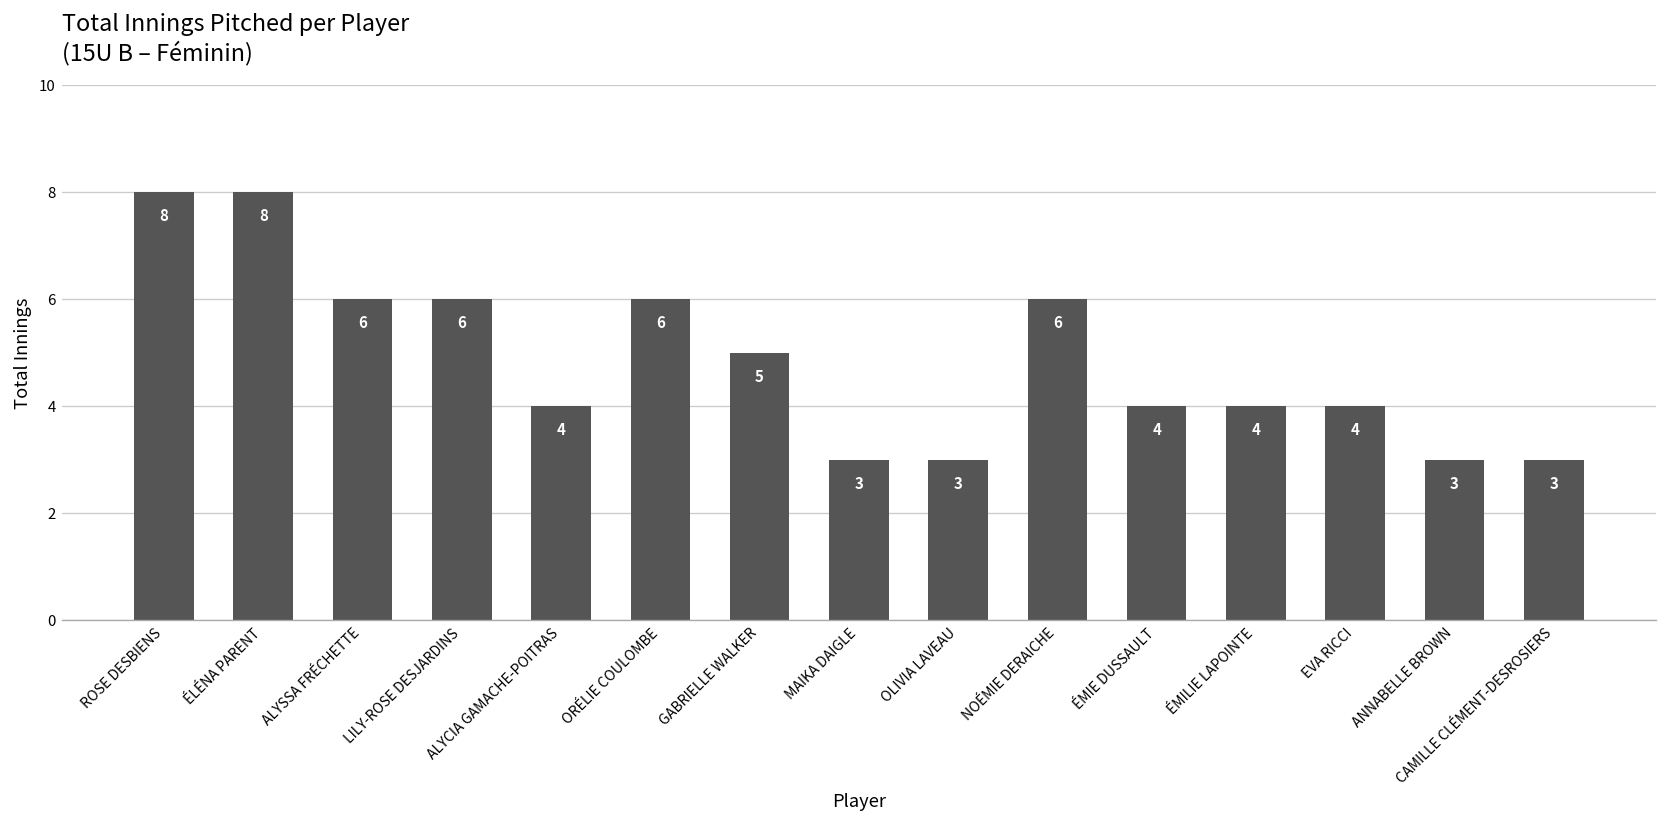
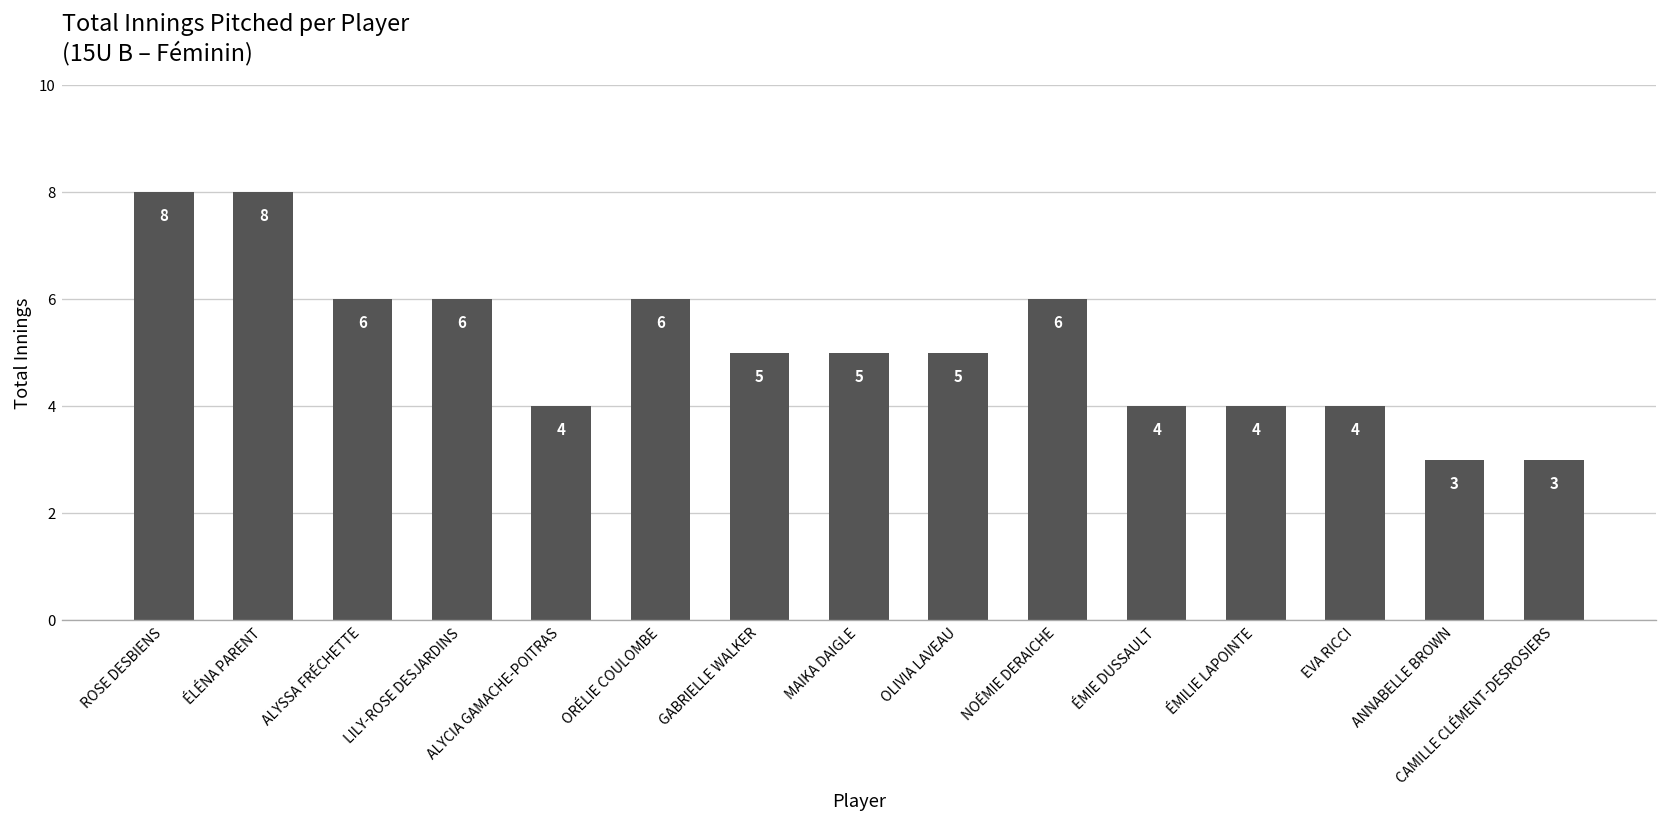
MAIKA DAIGLE: 3 -> 5
OLIVIA LAVEAU: 3 -> 5
